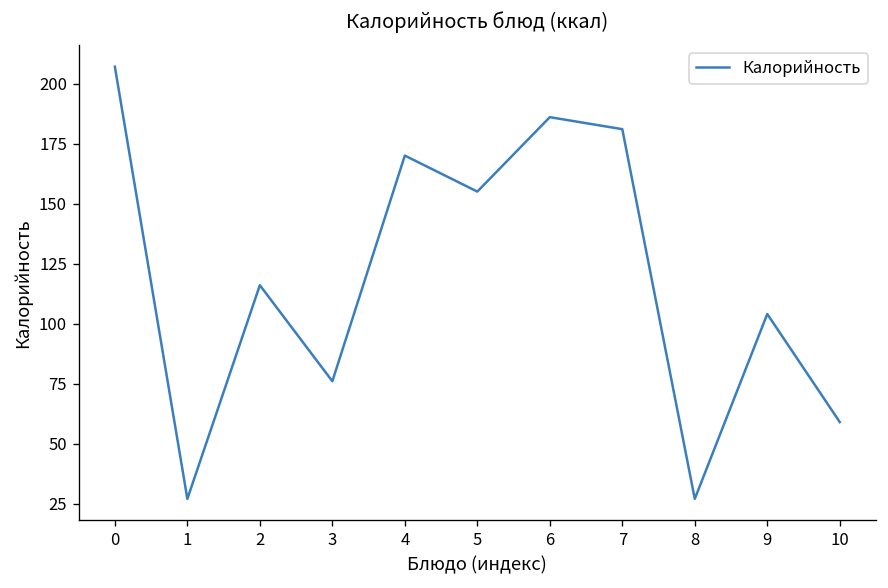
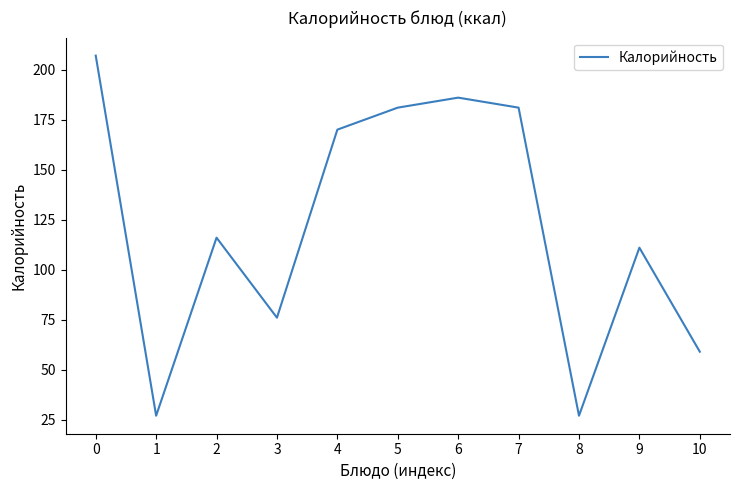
5: 155 -> 181
9: 104 -> 111
